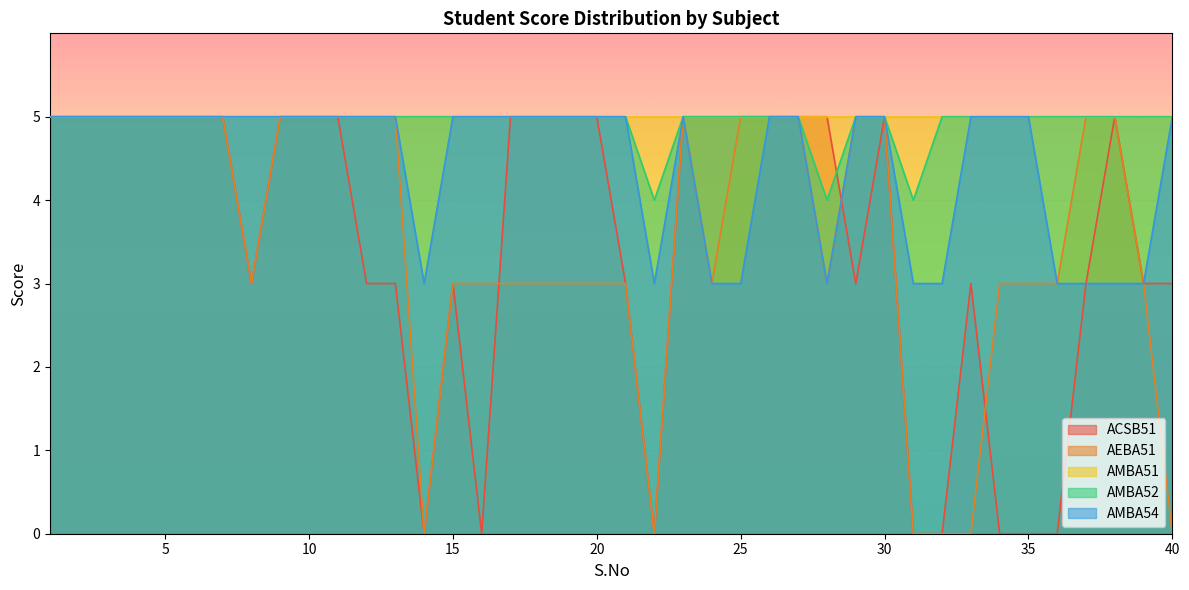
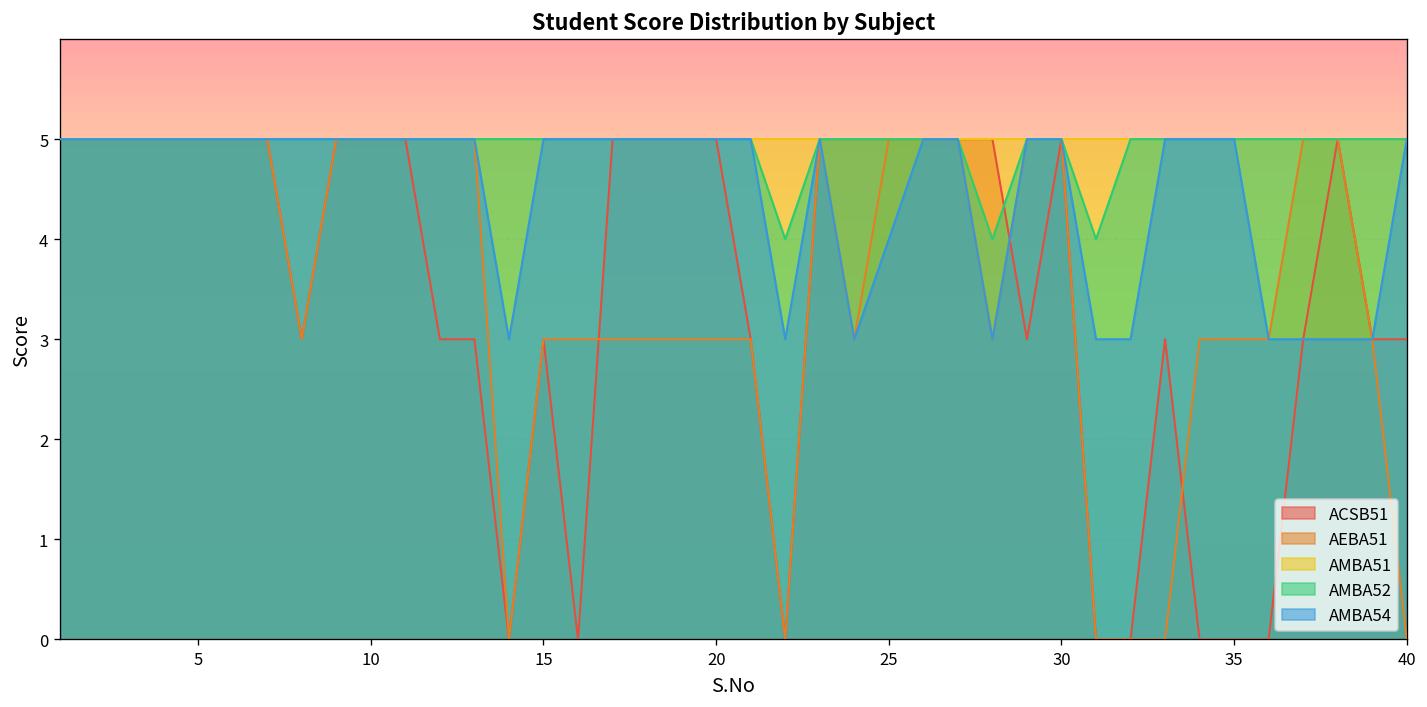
AMBA54, 25: 3 -> 4
